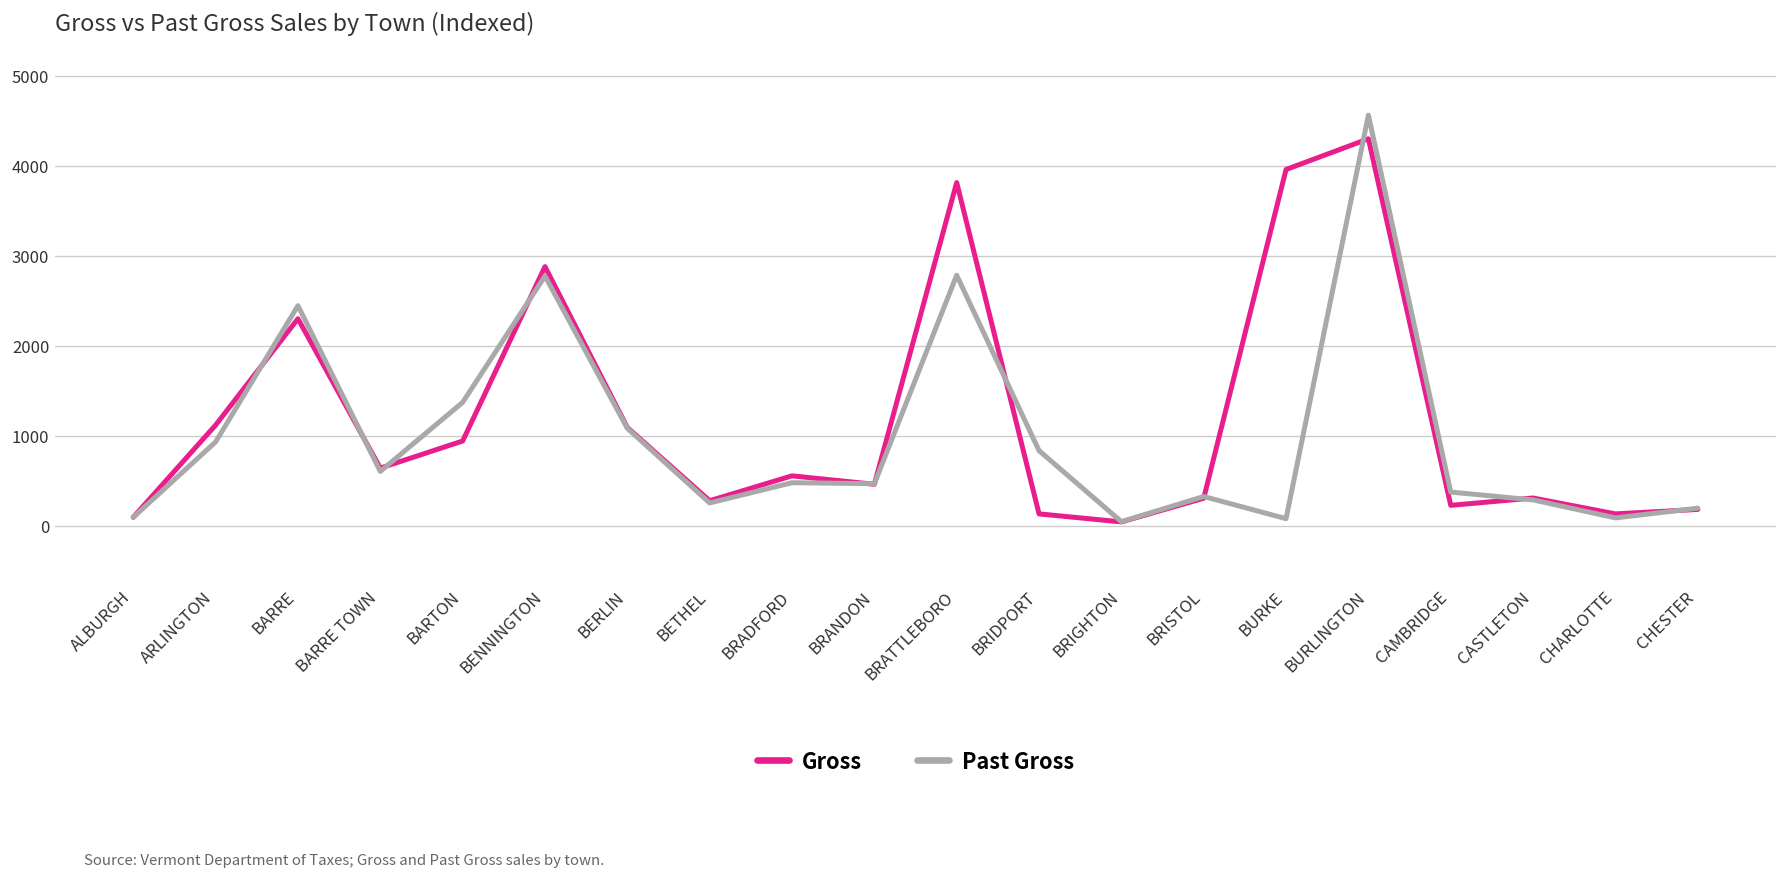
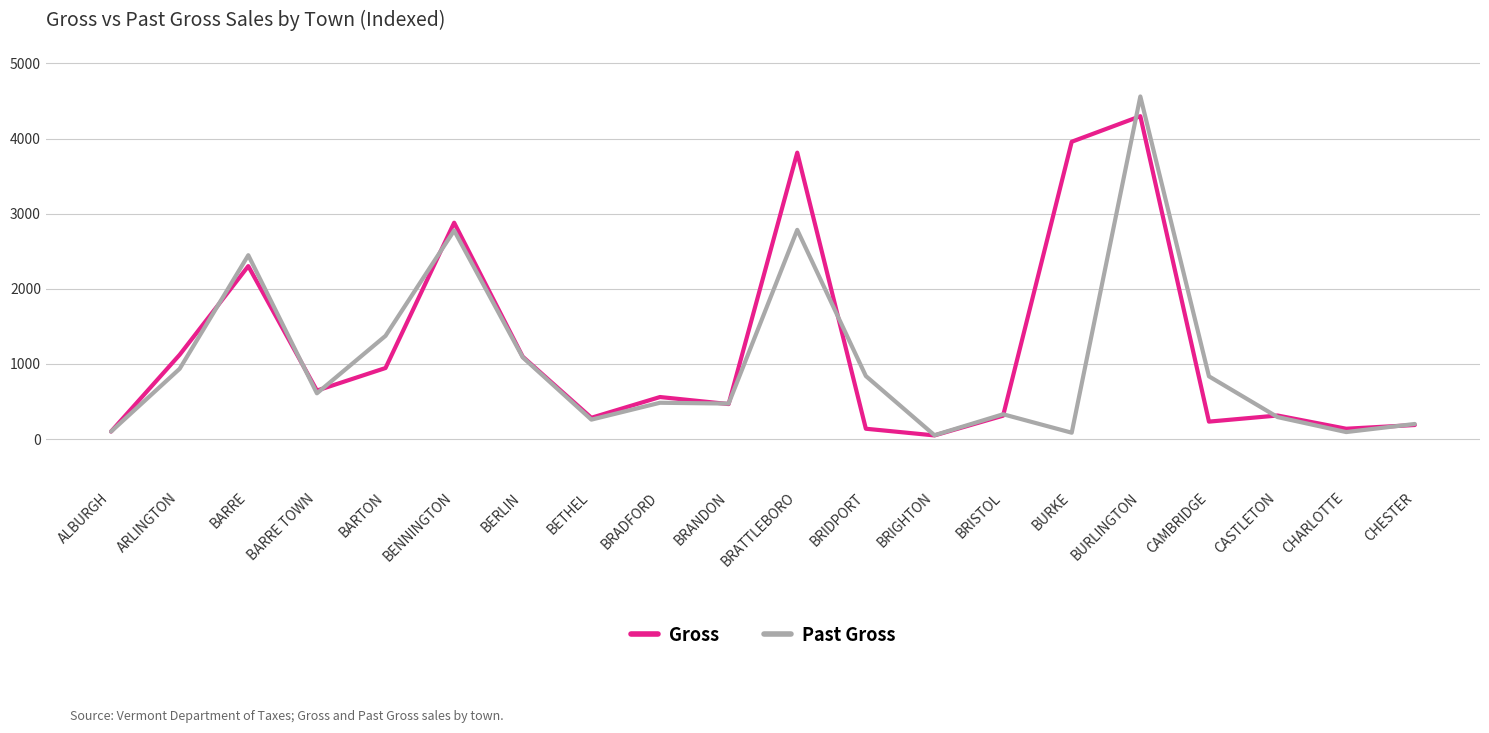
Past Gross, CAMBRIDGE: 400 -> 800
